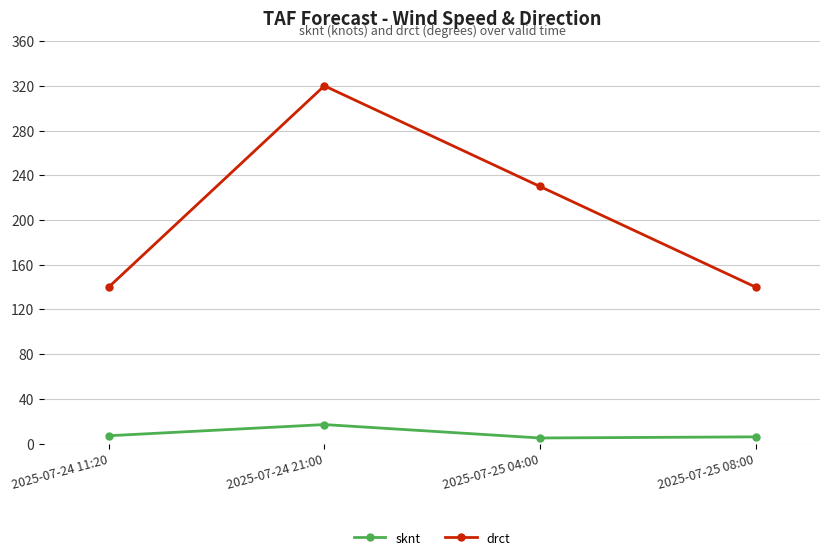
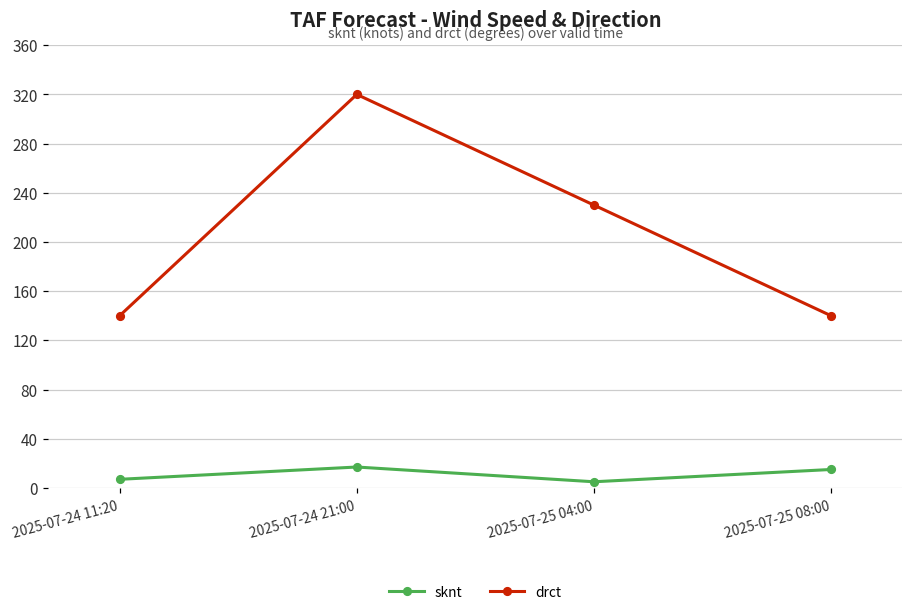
sknt, 2025-07-25 08:00: 6 -> 15
